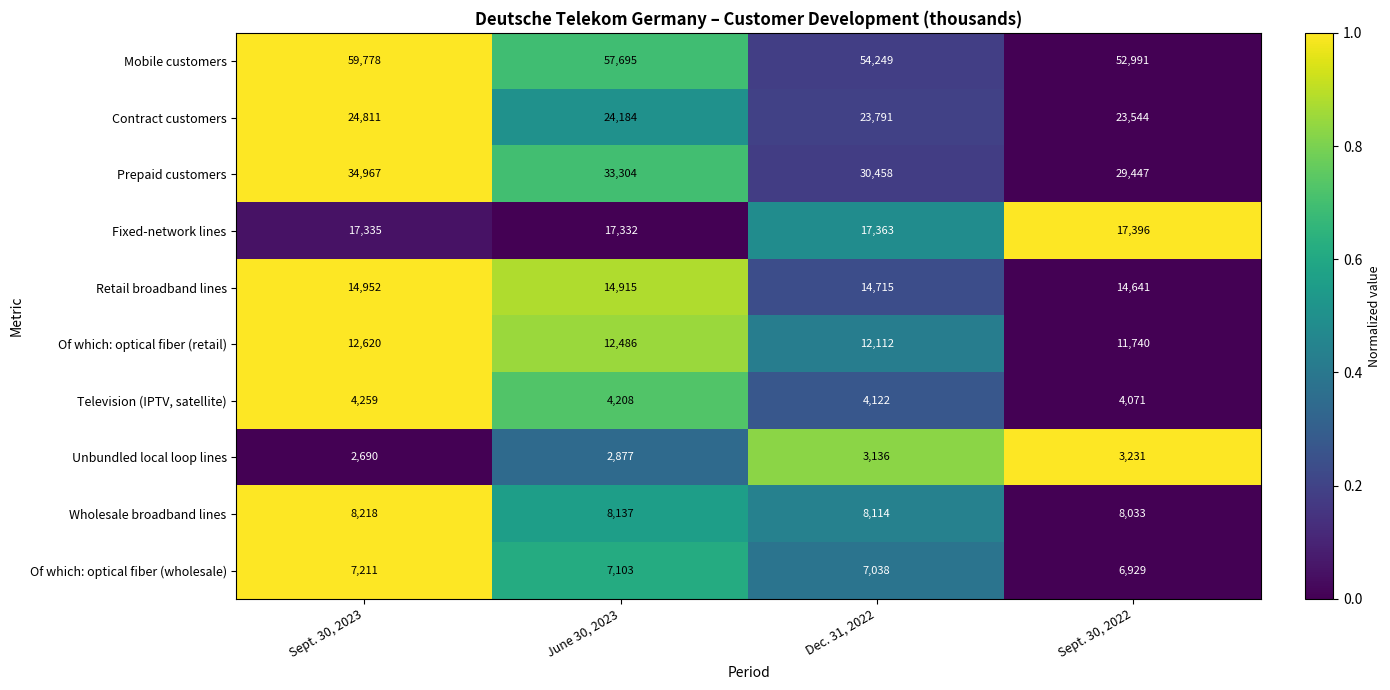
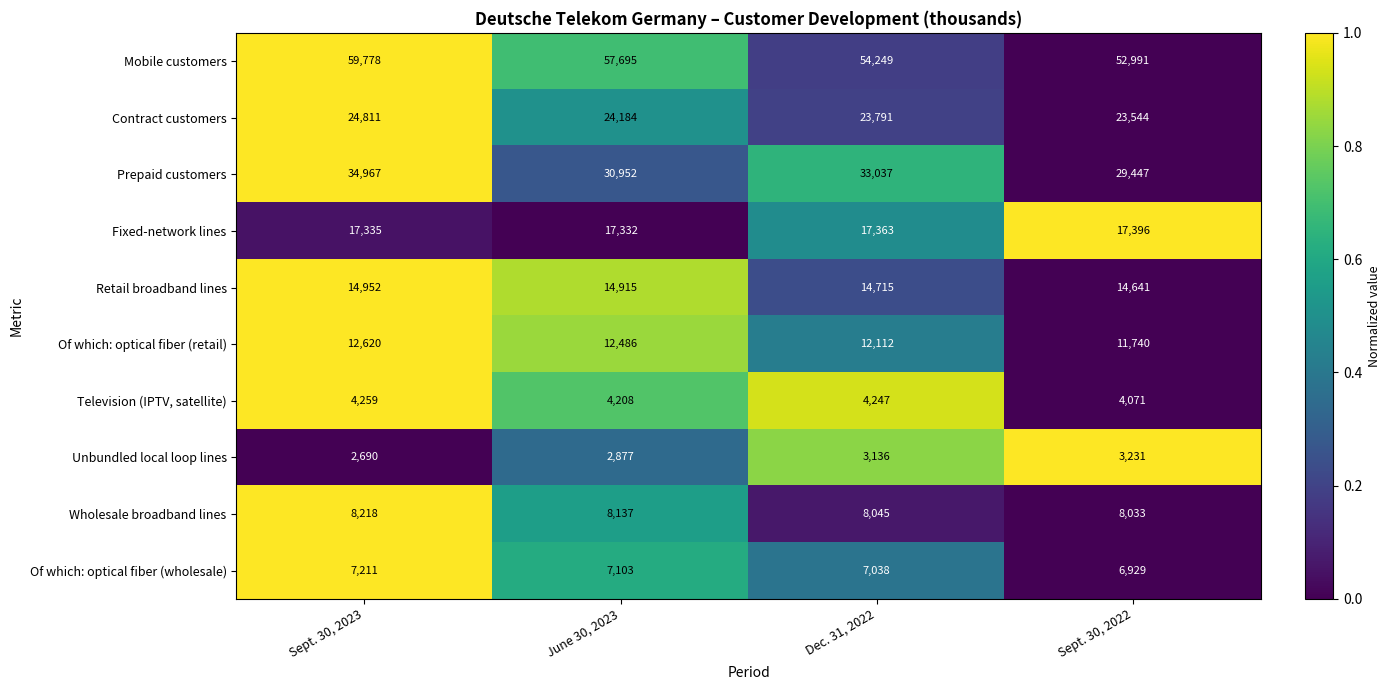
Prepaid customers, June 30, 2023: 33,304 -> 30,952
Prepaid customers, Dec. 31, 2022: 30,458 -> 33,037
Television (IPTV, satellite), Dec. 31, 2022: 4,122 -> 4,247
Wholesale broadband lines, Dec. 31, 2022: 8,114 -> 8,045
